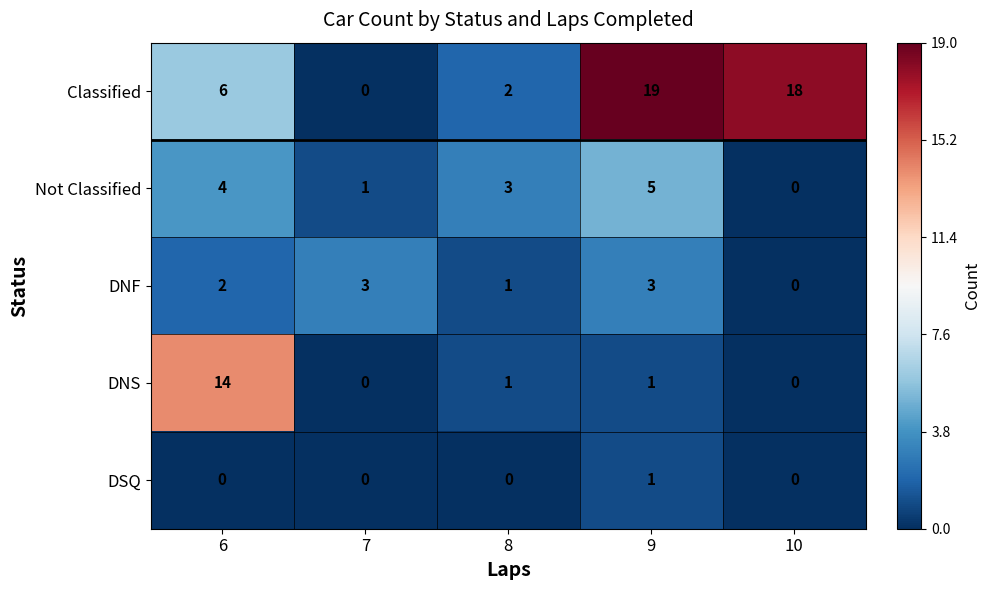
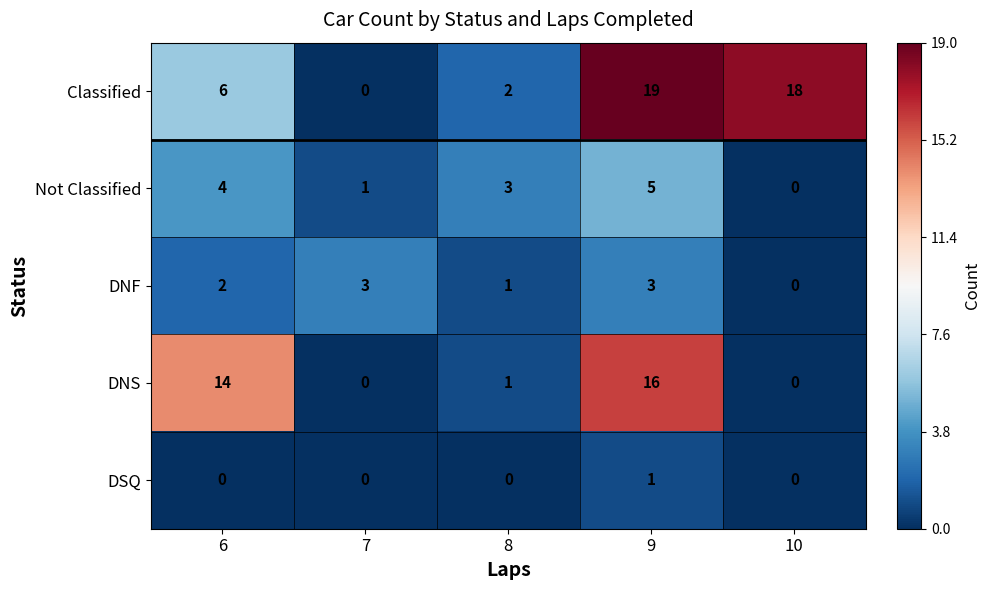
DNS, 9: 1 -> 16
